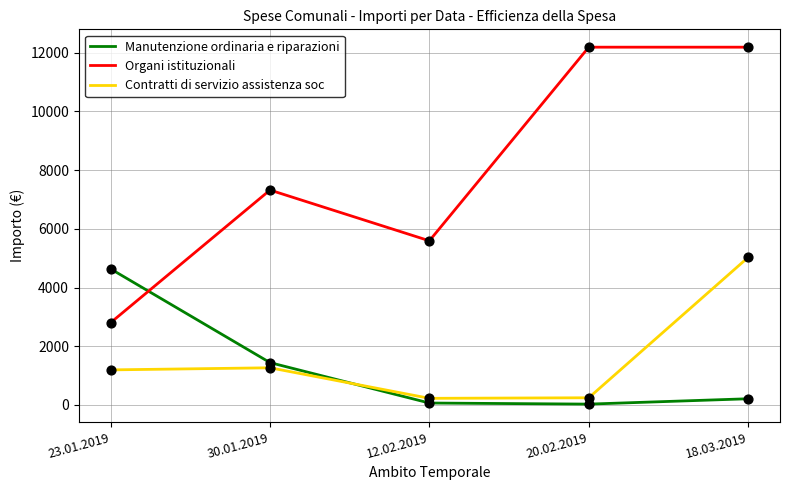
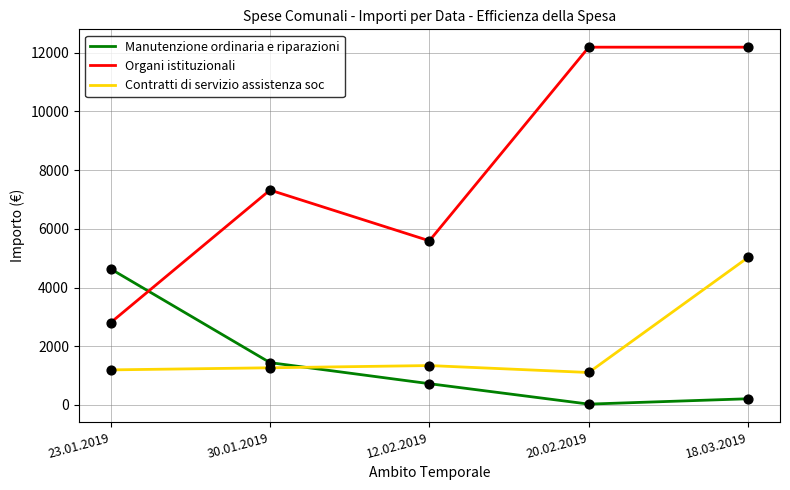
Manutenzione ordinaria e riparazioni, 12.02.2019: 100 -> 700
Contratti di servizio assistenza soc, 12.02.2019: 200 -> 1300
Contratti di servizio assistenza soc, 20.02.2019: 200 -> 1100
